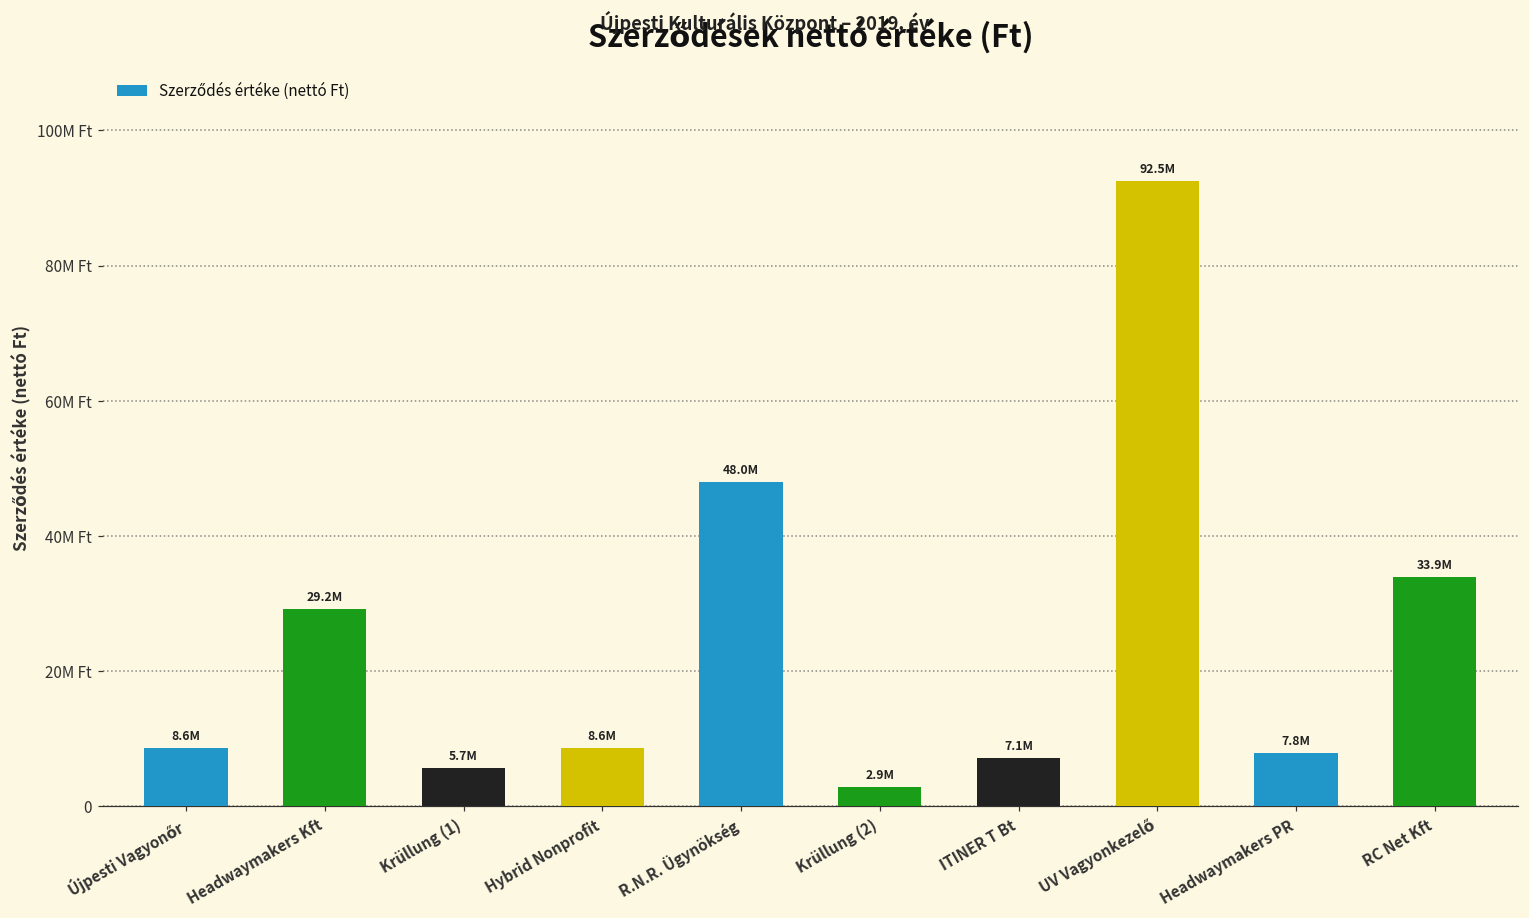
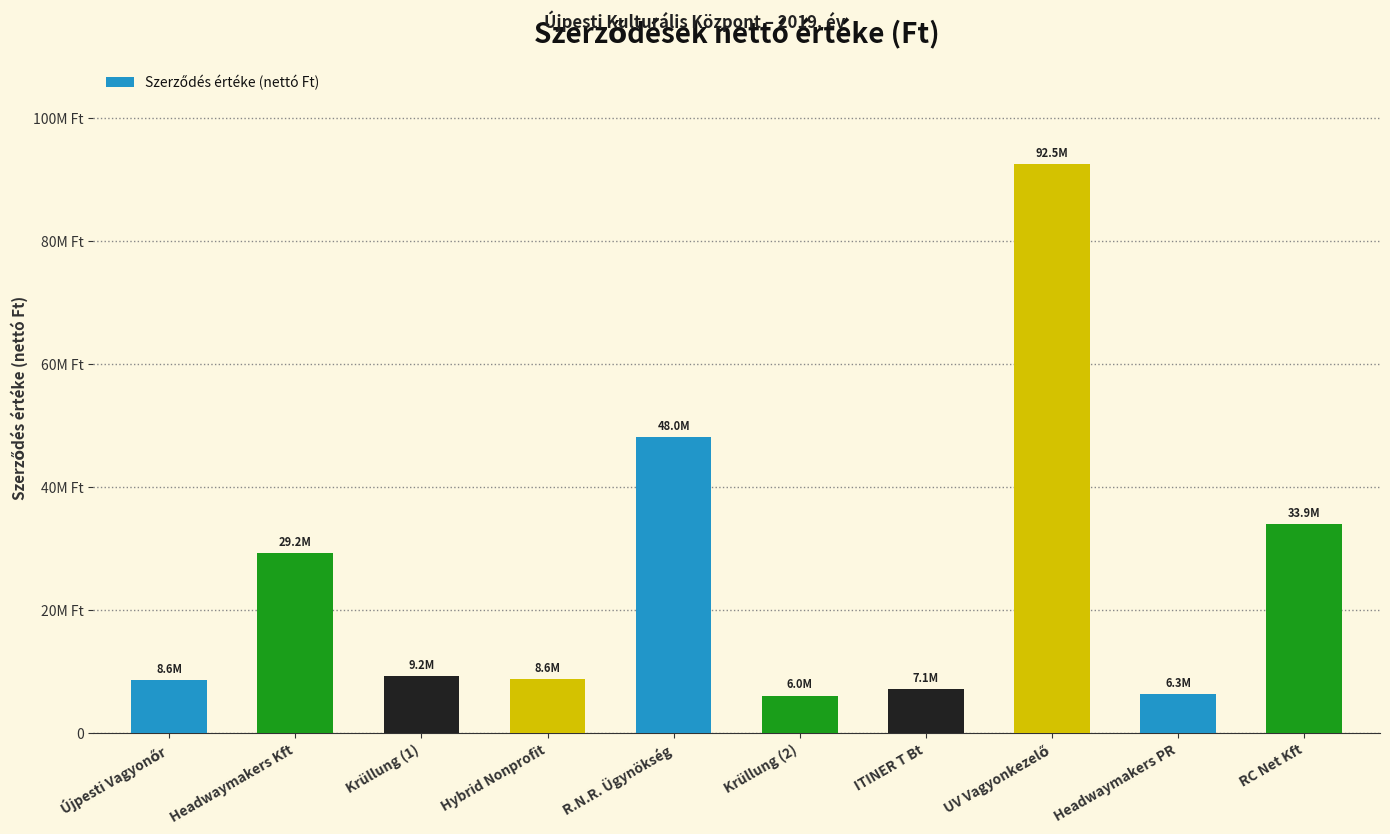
Krüllung (1): 5.7M -> 9.2M
Krüllung (2): 2.9M -> 6.0M
Headwaymakers PR: 7.8M -> 6.3M
